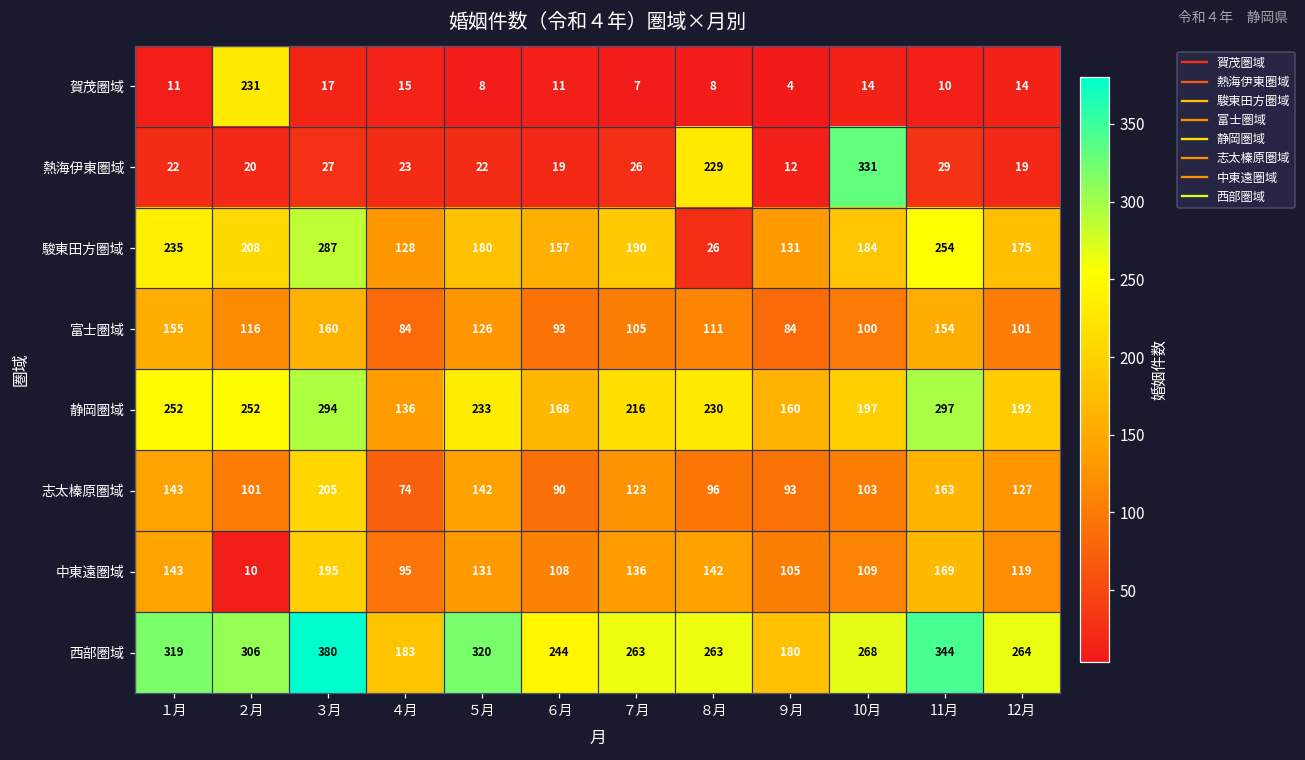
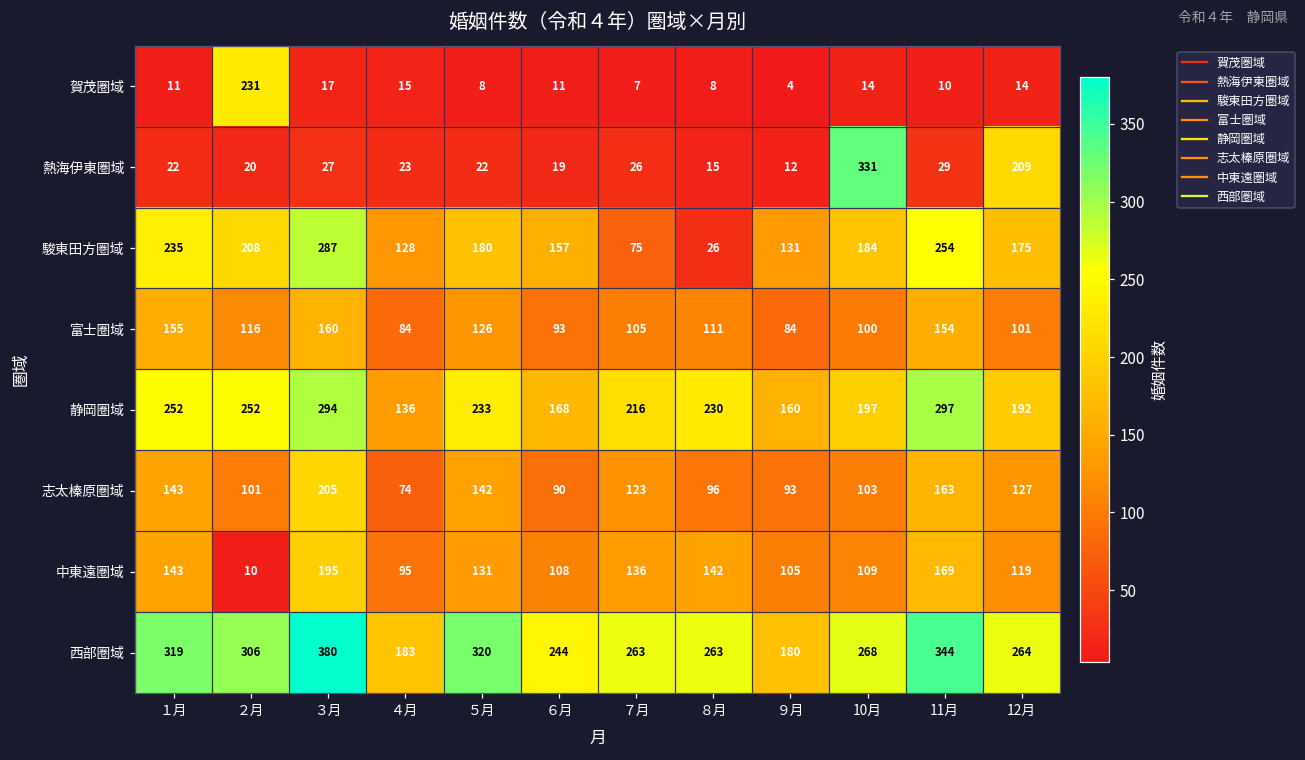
熱海伊東圏域, ８月: 229 -> 15
熱海伊東圏域, 12月: 19 -> 209
駿東田方圏域, ７月: 190 -> 75
